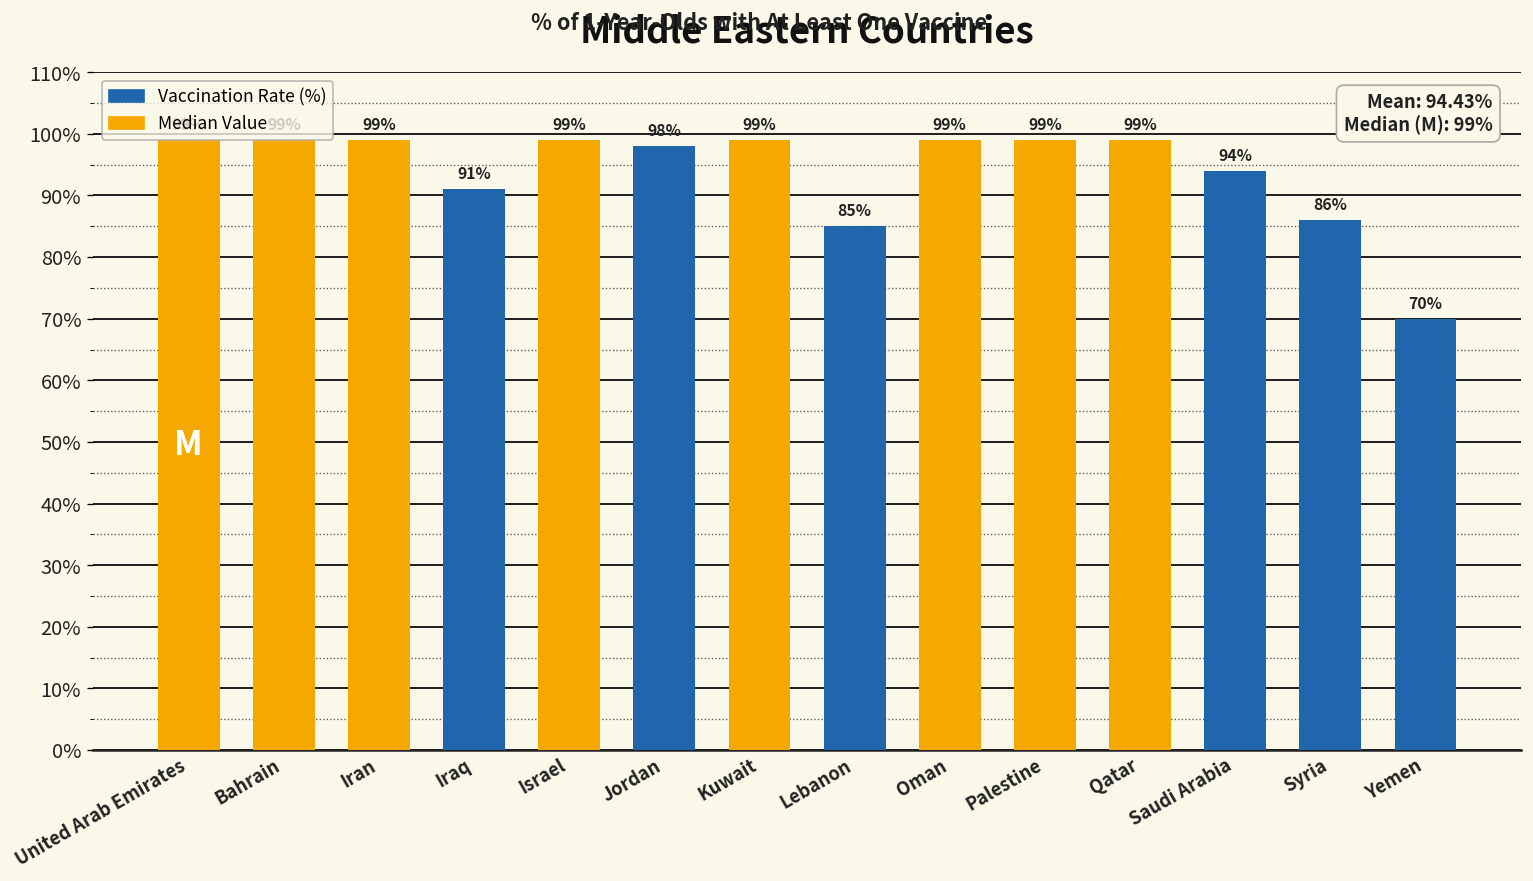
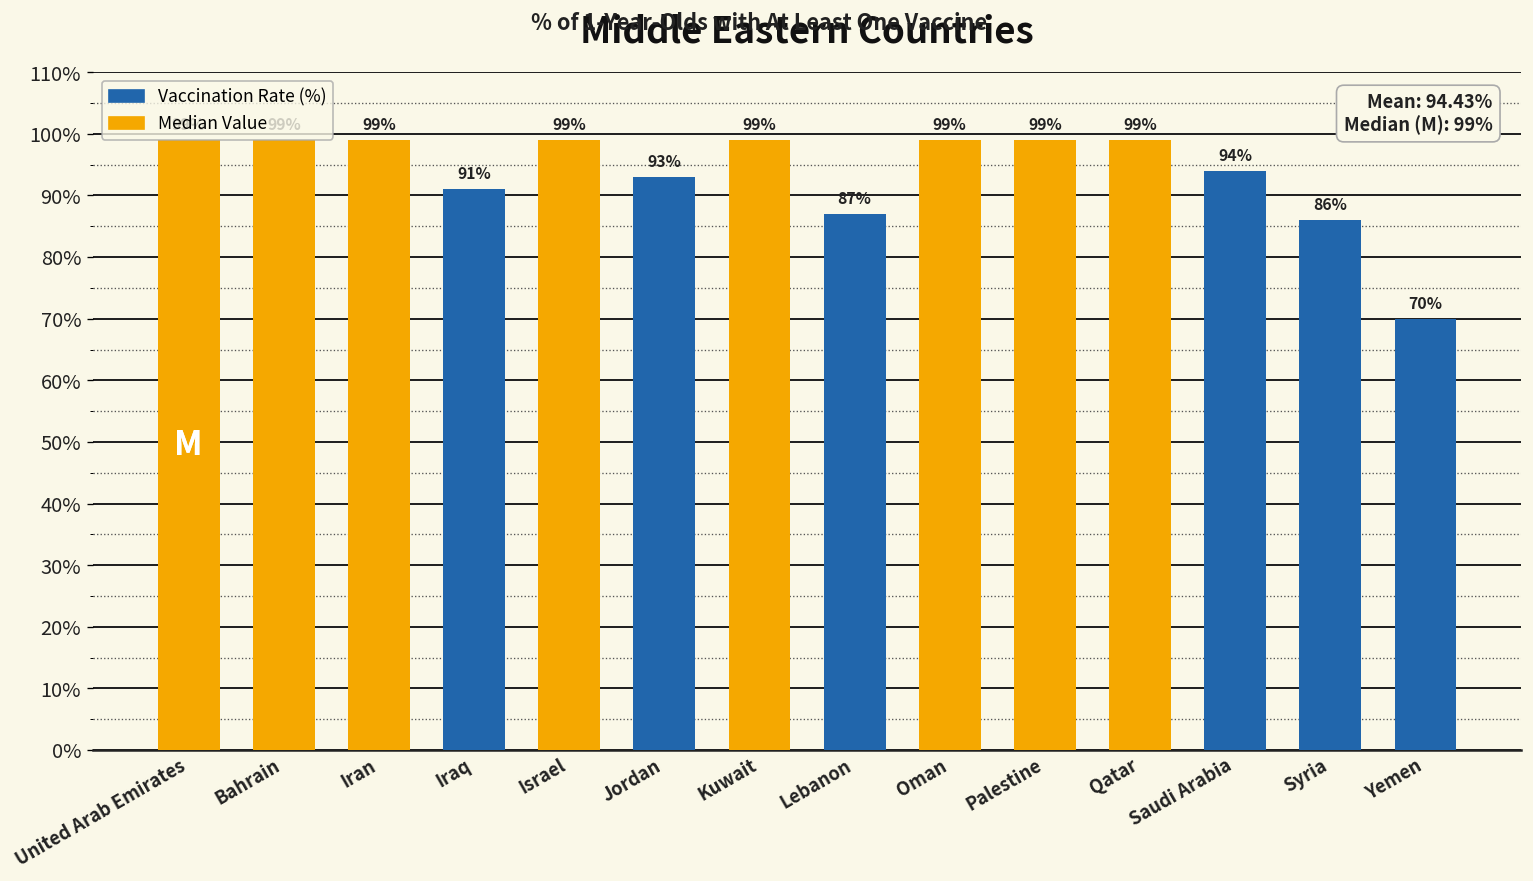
Jordan: 98% -> 93%
Lebanon: 85% -> 87%
